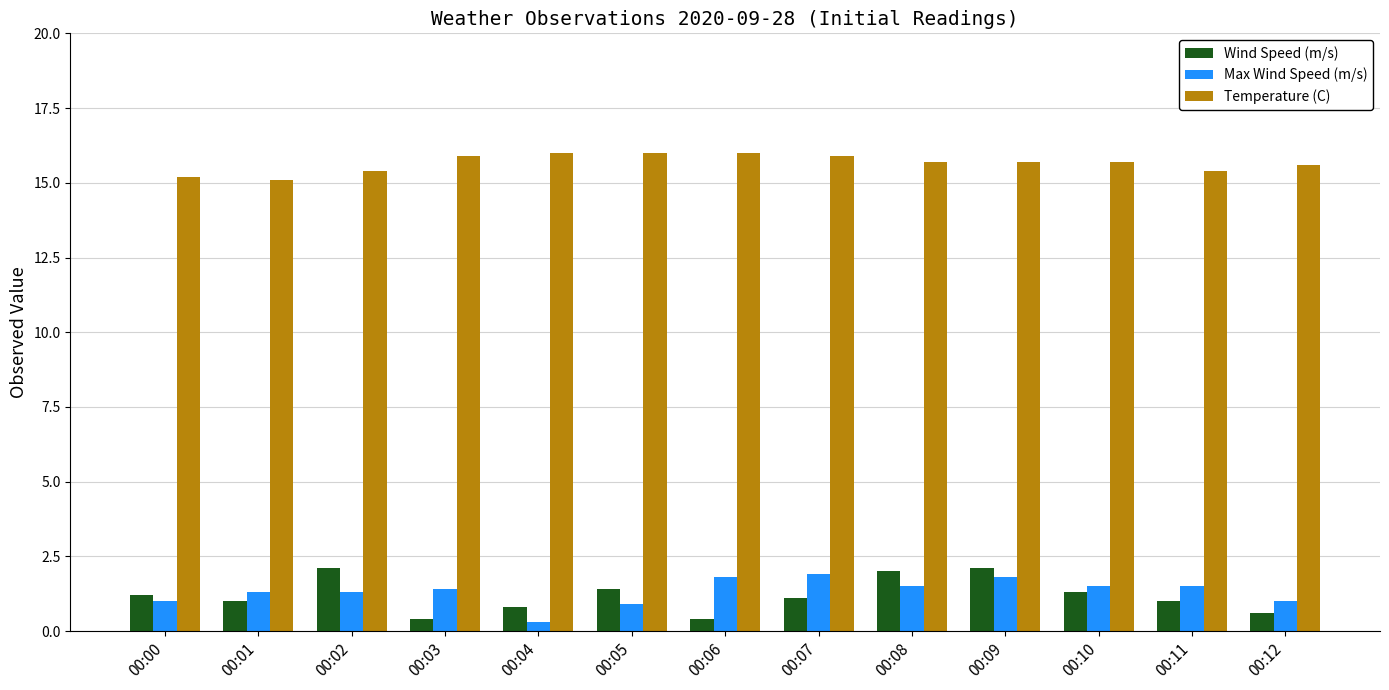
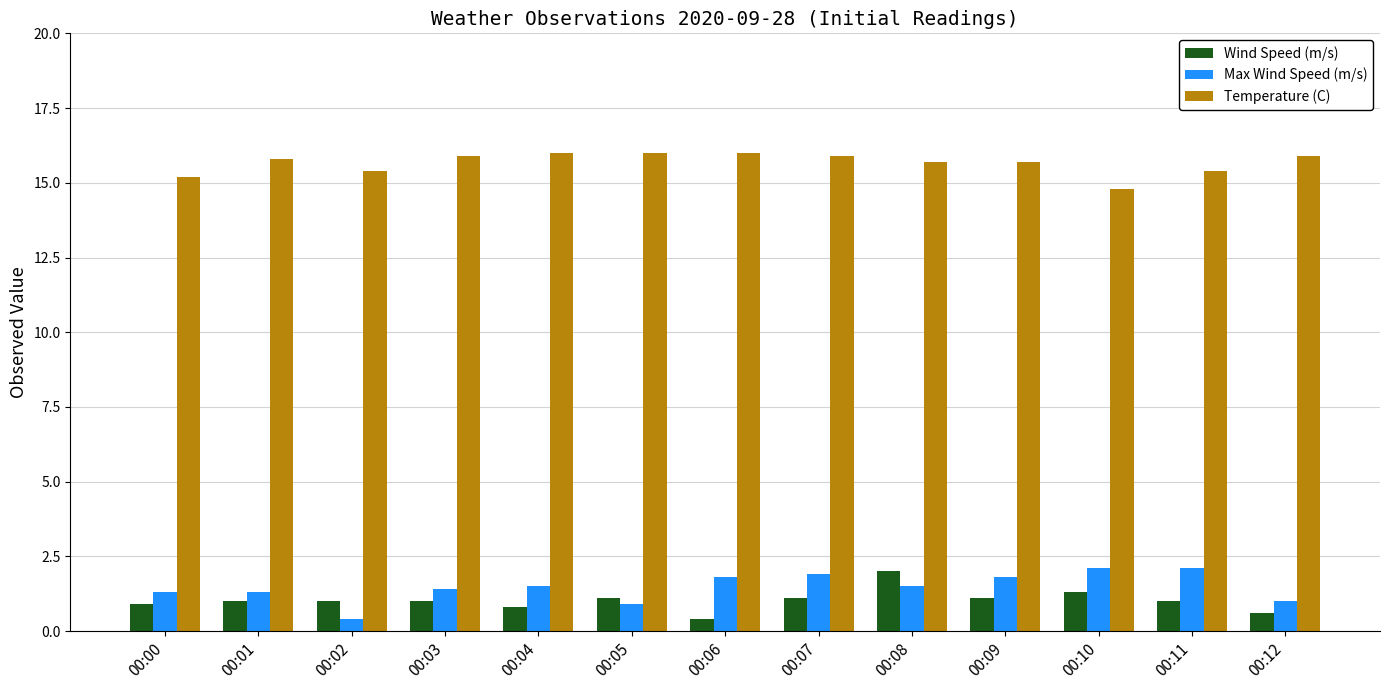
Wind Speed (m/s), 00:00: 1.2 -> 0.9
Max Wind Speed (m/s), 00:00: 1.0 -> 1.3
Temperature (C), 00:01: 15.1 -> 15.8
Wind Speed (m/s), 00:02: 2.1 -> 1.0
Max Wind Speed (m/s), 00:02: 1.3 -> 0.4
Wind Speed (m/s), 00:03: 0.4 -> 1.0
Max Wind Speed (m/s), 00:04: 0.3 -> 1.5
Wind Speed (m/s), 00:05: 1.4 -> 1.1
Wind Speed (m/s), 00:09: 2.1 -> 1.1
Max Wind Speed (m/s), 00:10: 1.5 -> 2.1
Temperature (C), 00:10: 15.7 -> 14.8
Max Wind Speed (m/s), 00:11: 1.5 -> 2.1
Temperature (C), 00:12: 15.6 -> 15.9
